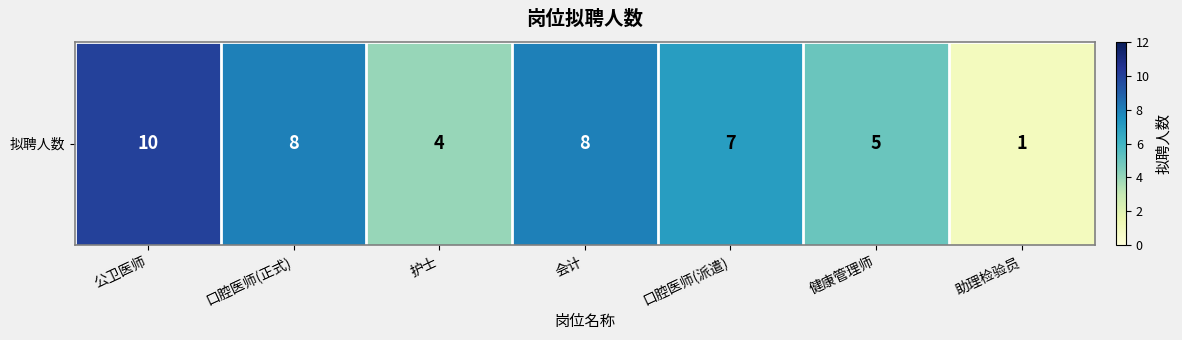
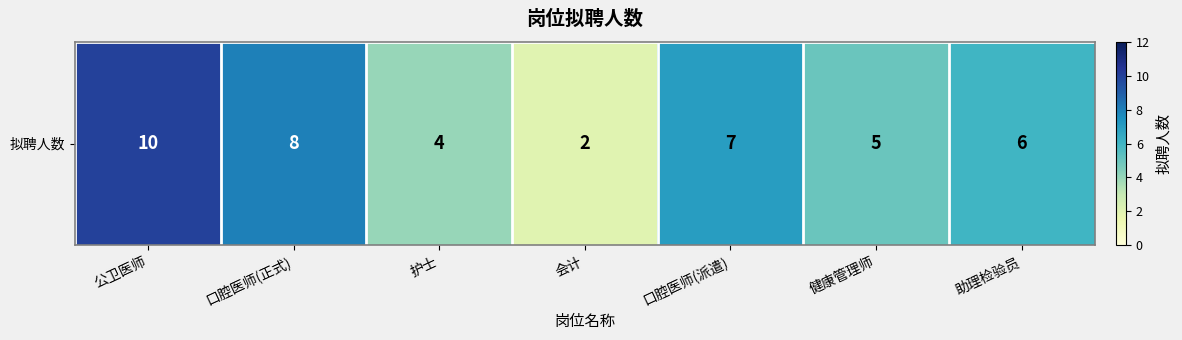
拟聘人数, 会计: 8 -> 2
拟聘人数, 助理检验员: 1 -> 6
